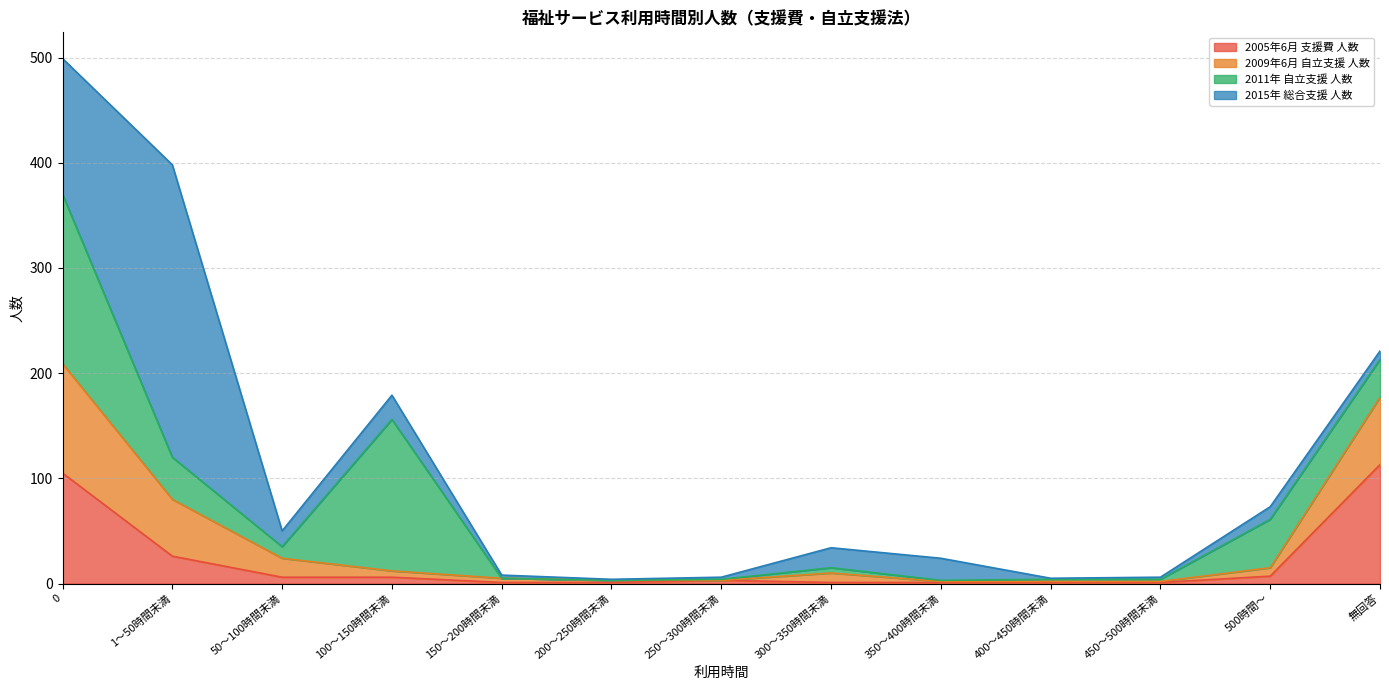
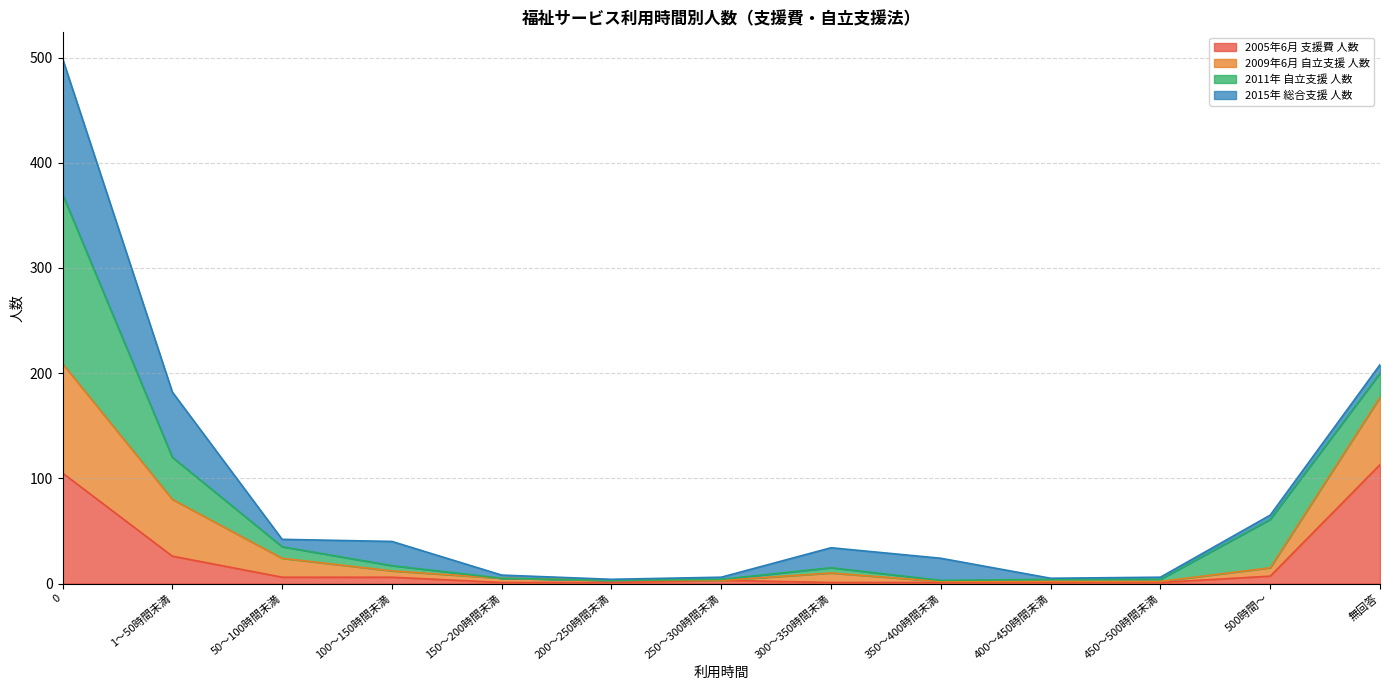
2015年 総合支援 人数, 1～50時間未満: 278 -> 62
2015年 総合支援 人数, 50～100時間未満: 15 -> 7
2011年 自立支援 人数, 100～150時間未満: 144 -> 5
2015年 総合支援 人数, 500時間～: 12 -> 4
2011年 自立支援 人数, 無回答: 36 -> 23
